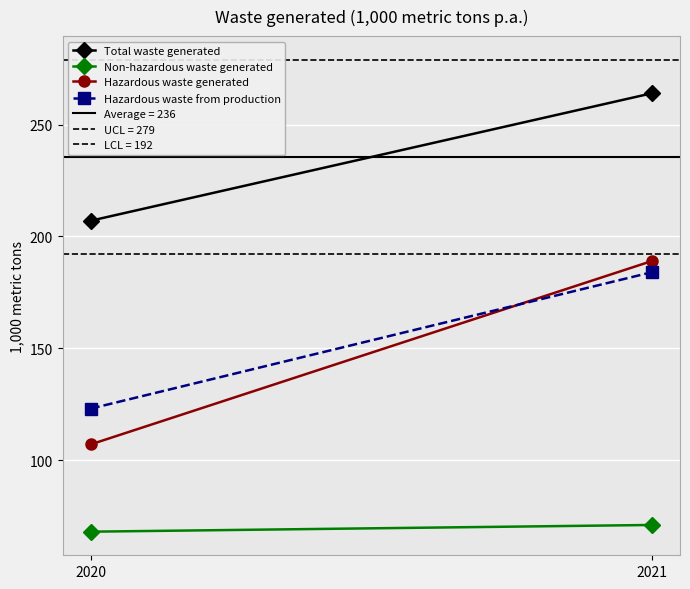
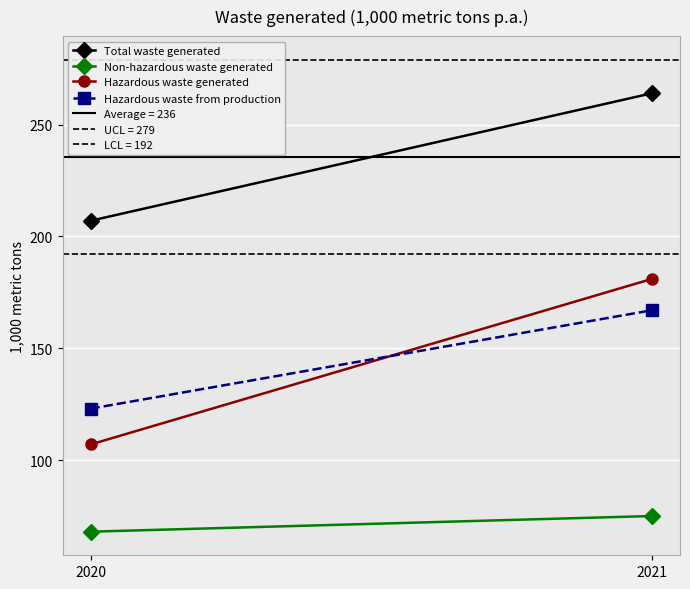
Non-hazardous waste generated, 2021: 71 -> 75
Hazardous waste generated, 2021: 189 -> 181
Hazardous waste from production, 2021: 184 -> 167
